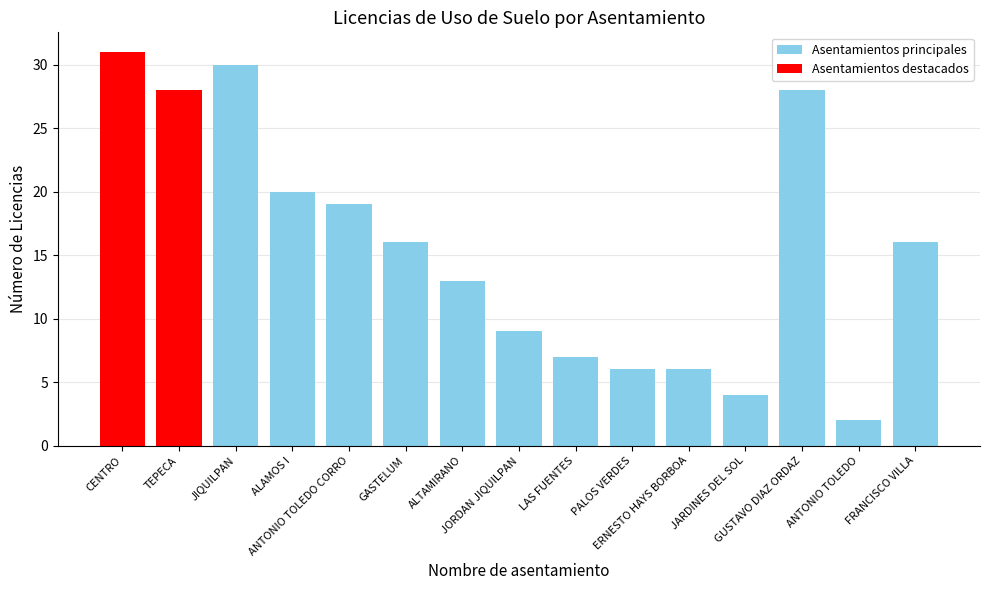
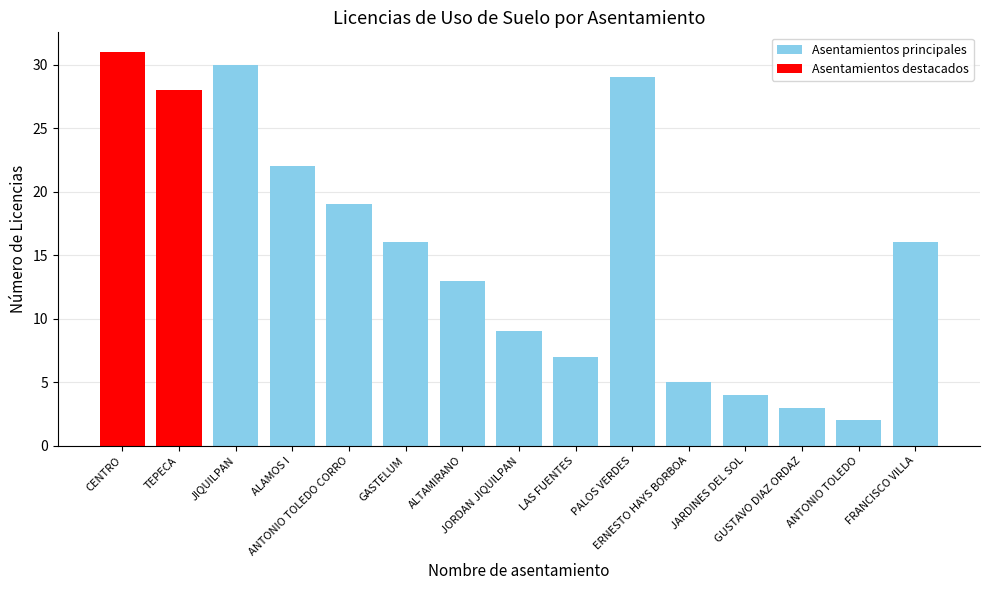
ALAMOS I: 20 -> 22
PALOS VERDES: 6 -> 29
ERNESTO HAYS BORBOA: 6 -> 5
GUSTAVO DIAZ ORDAZ: 28 -> 3
